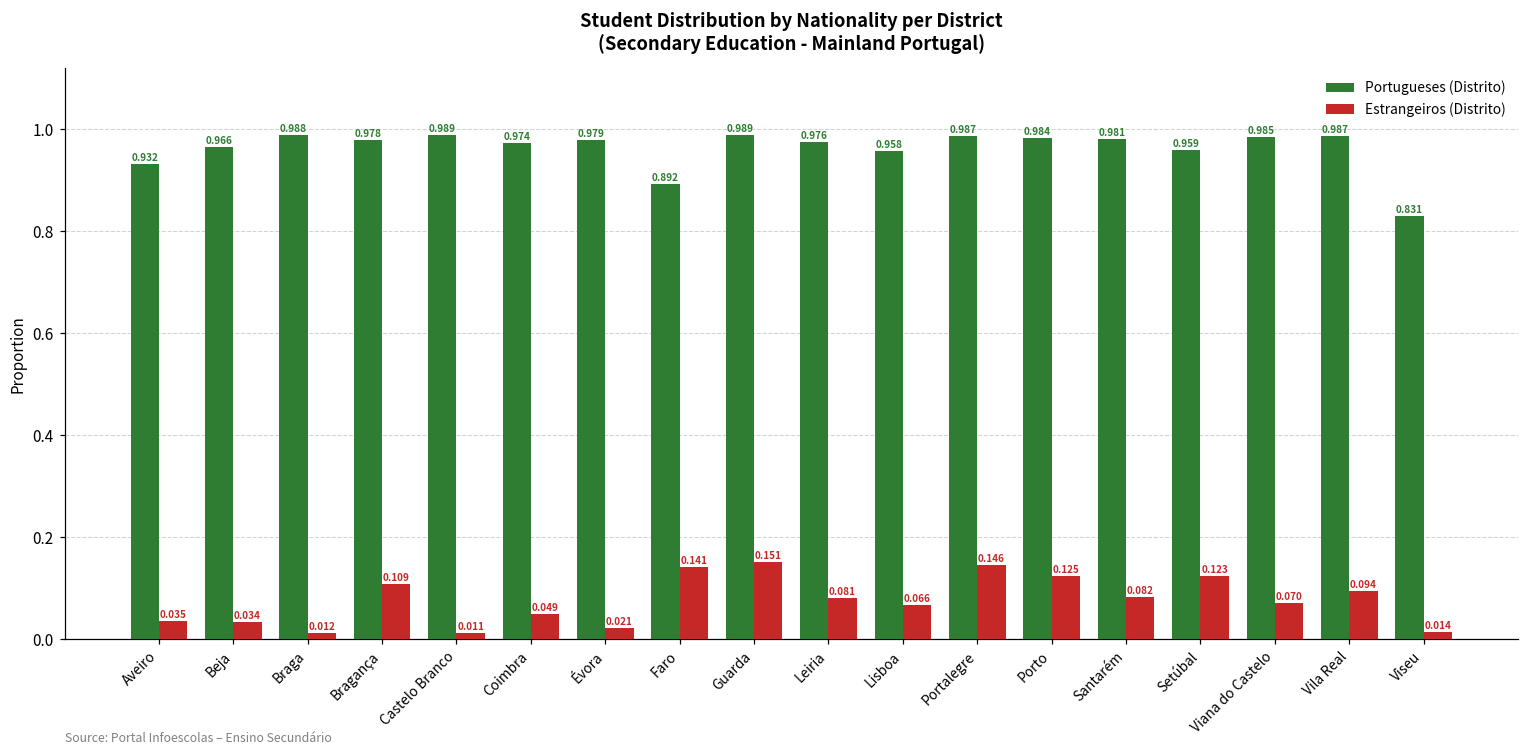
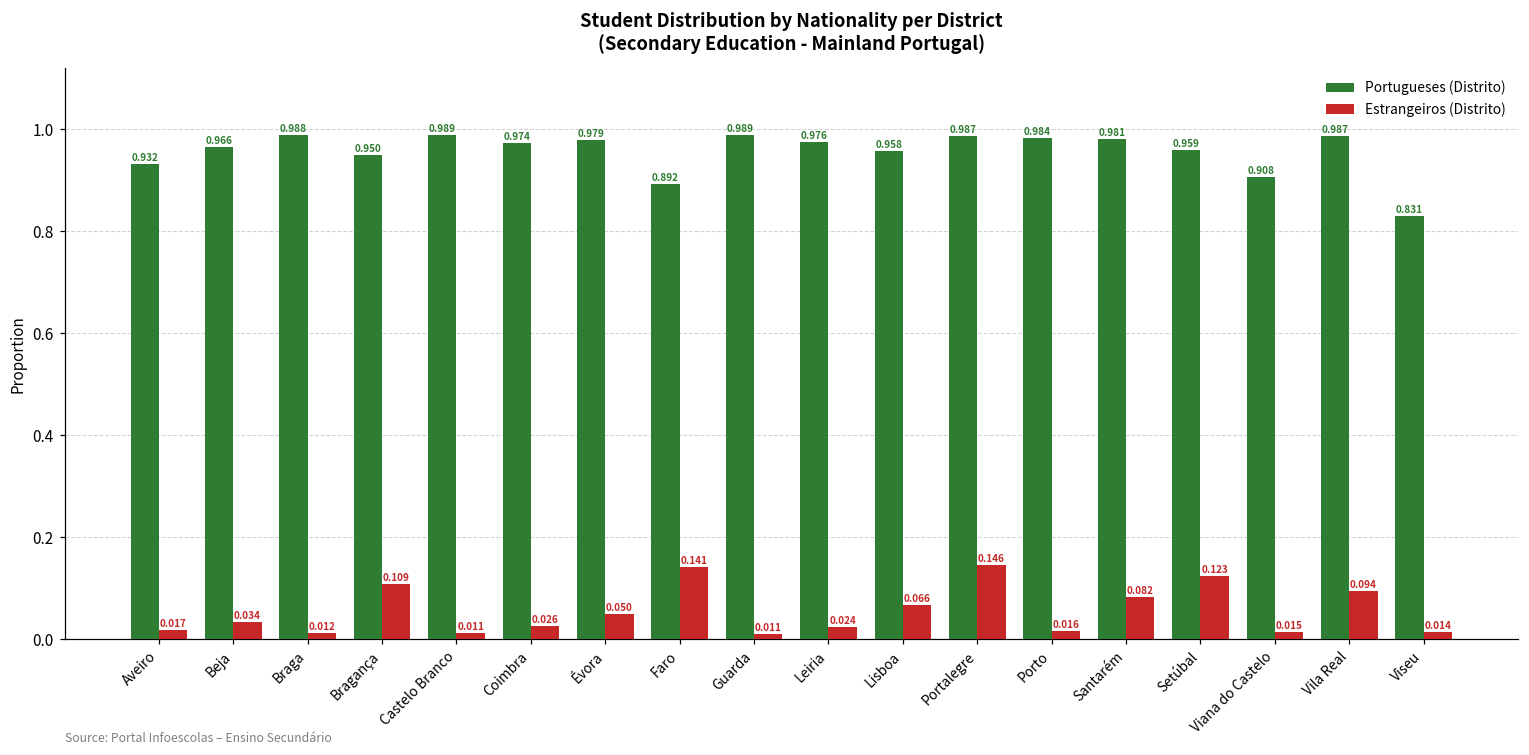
Estrangeiros (Distrito), Aveiro: 0.035 -> 0.017
Portugueses (Distrito), Bragança: 0.978 -> 0.950
Estrangeiros (Distrito), Coimbra: 0.049 -> 0.026
Estrangeiros (Distrito), Évora: 0.021 -> 0.050
Estrangeiros (Distrito), Guarda: 0.151 -> 0.011
Estrangeiros (Distrito), Leiria: 0.081 -> 0.024
Estrangeiros (Distrito), Porto: 0.125 -> 0.016
Portugueses (Distrito), Viana do Castelo: 0.985 -> 0.908
Estrangeiros (Distrito), Viana do Castelo: 0.070 -> 0.015
